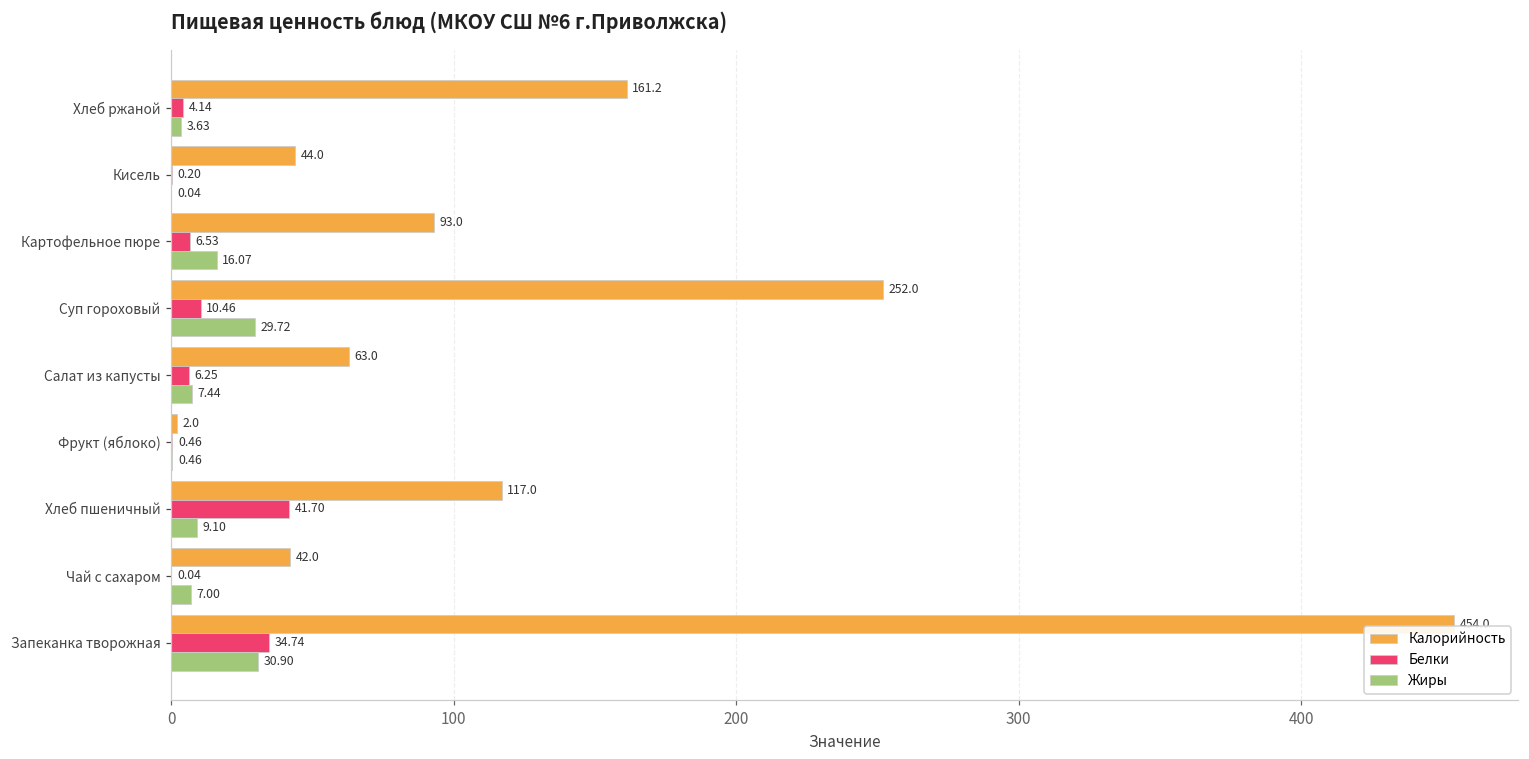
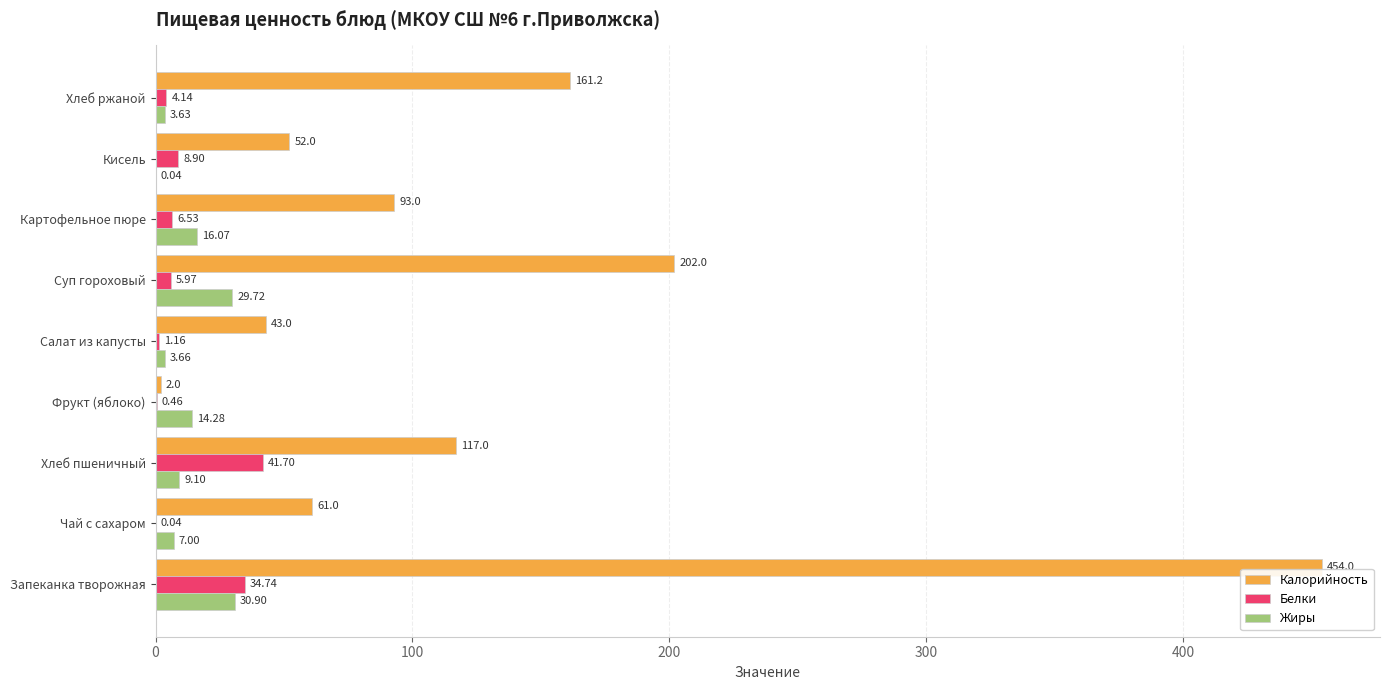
Калорийность, Кисель: 44.0 -> 52.0
Белки, Кисель: 0.20 -> 8.90
Калорийность, Суп гороховый: 252.0 -> 202.0
Белки, Суп гороховый: 10.46 -> 5.97
Калорийность, Салат из капусты: 63.0 -> 43.0
Белки, Салат из капусты: 6.25 -> 1.16
Жиры, Салат из капусты: 7.44 -> 3.66
Жиры, Фрукт (яблоко): 0.46 -> 14.28
Калорийность, Чай с сахаром: 42.0 -> 61.0
